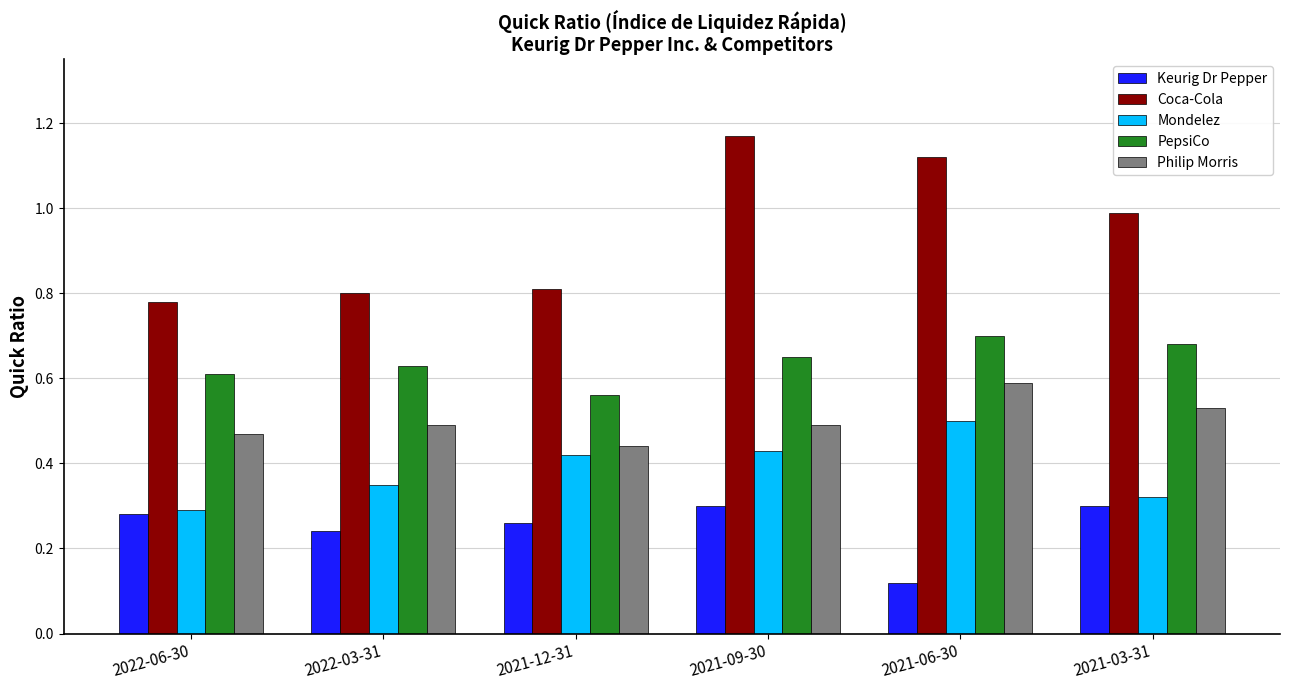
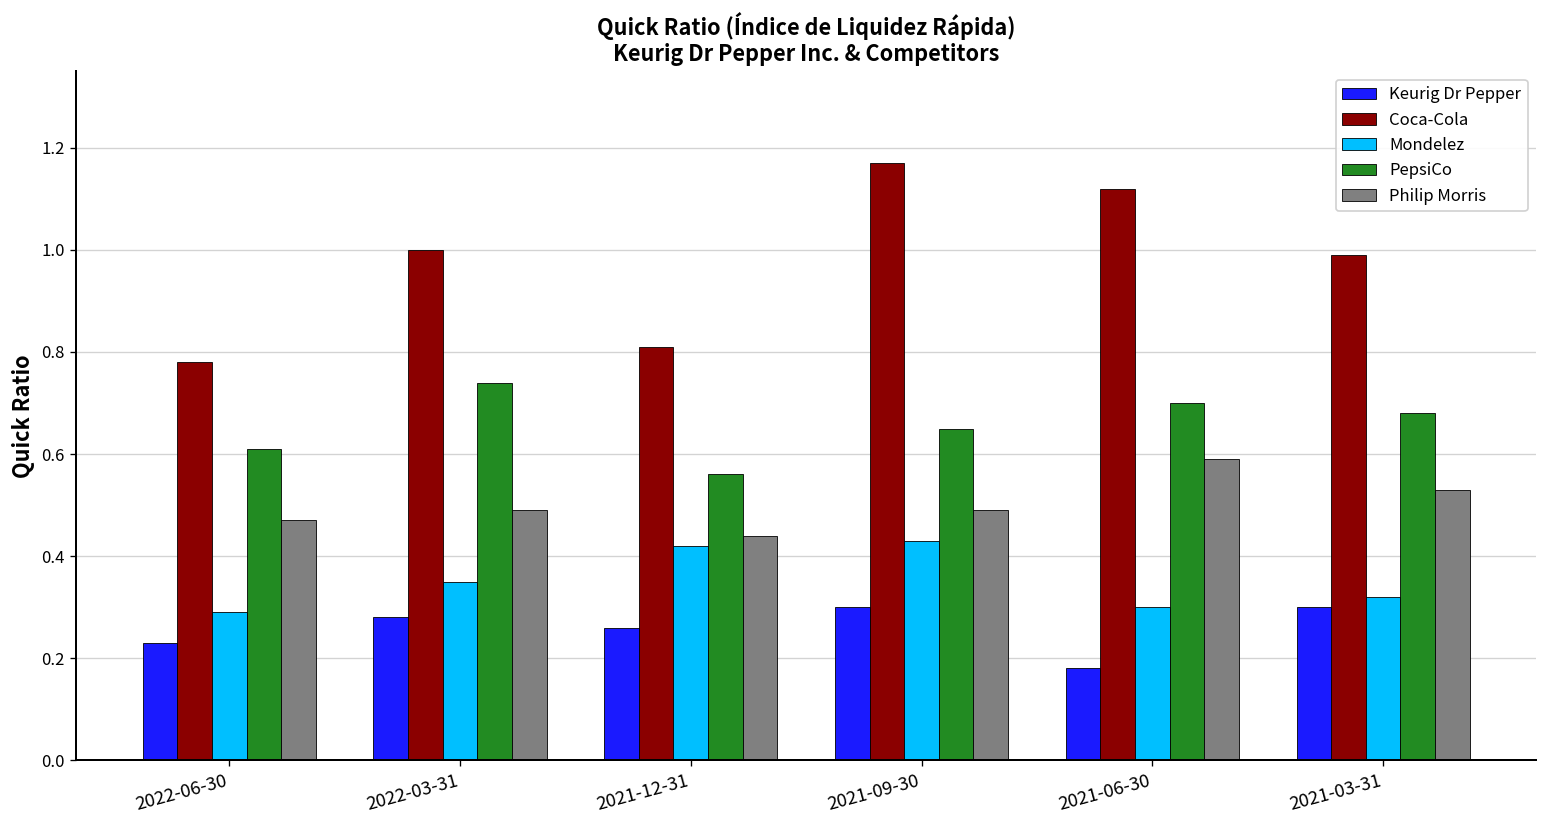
Keurig Dr Pepper, 2022-06-30: 0.28 -> 0.23
Keurig Dr Pepper, 2022-03-31: 0.24 -> 0.28
Coca-Cola, 2022-03-31: 0.8 -> 1.0
PepsiCo, 2022-03-31: 0.63 -> 0.74
Keurig Dr Pepper, 2021-06-30: 0.12 -> 0.18
Mondelez, 2021-06-30: 0.5 -> 0.3
